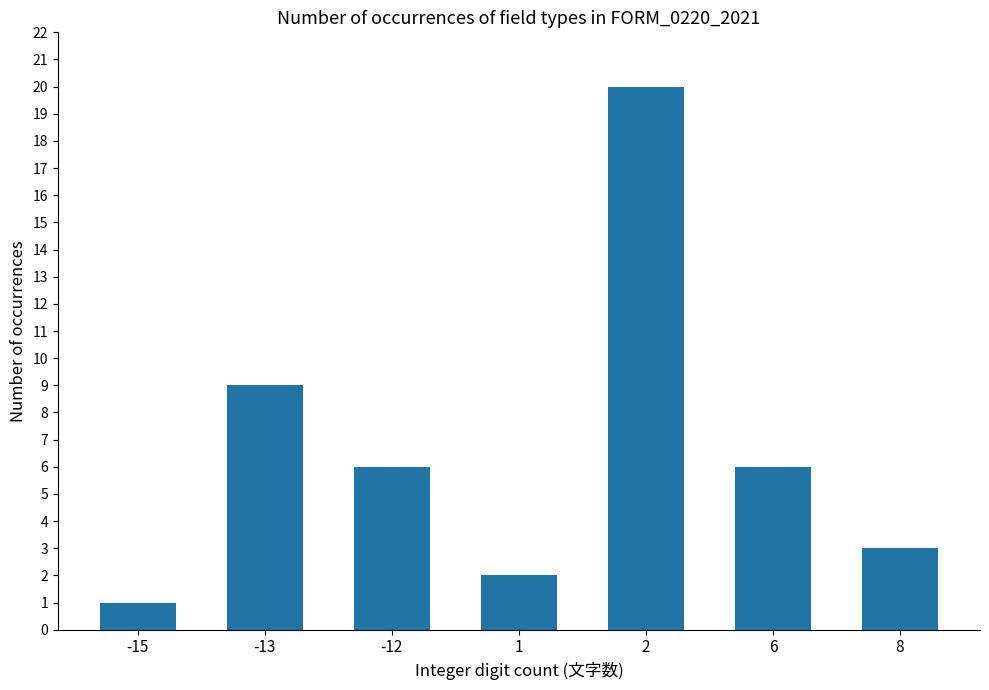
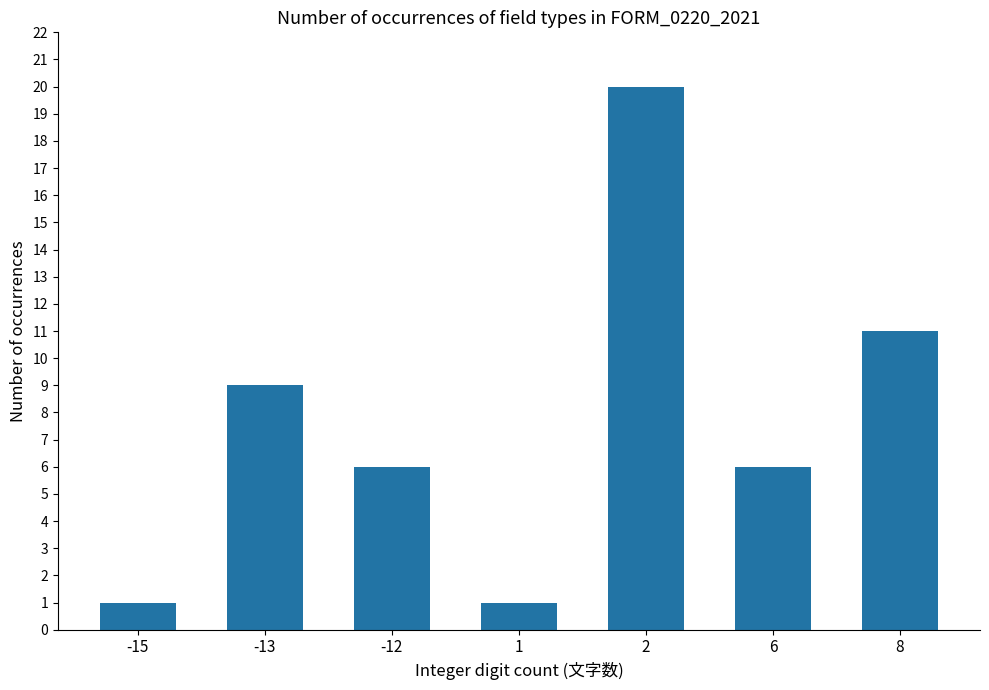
1: 2 -> 1
8: 3 -> 11
